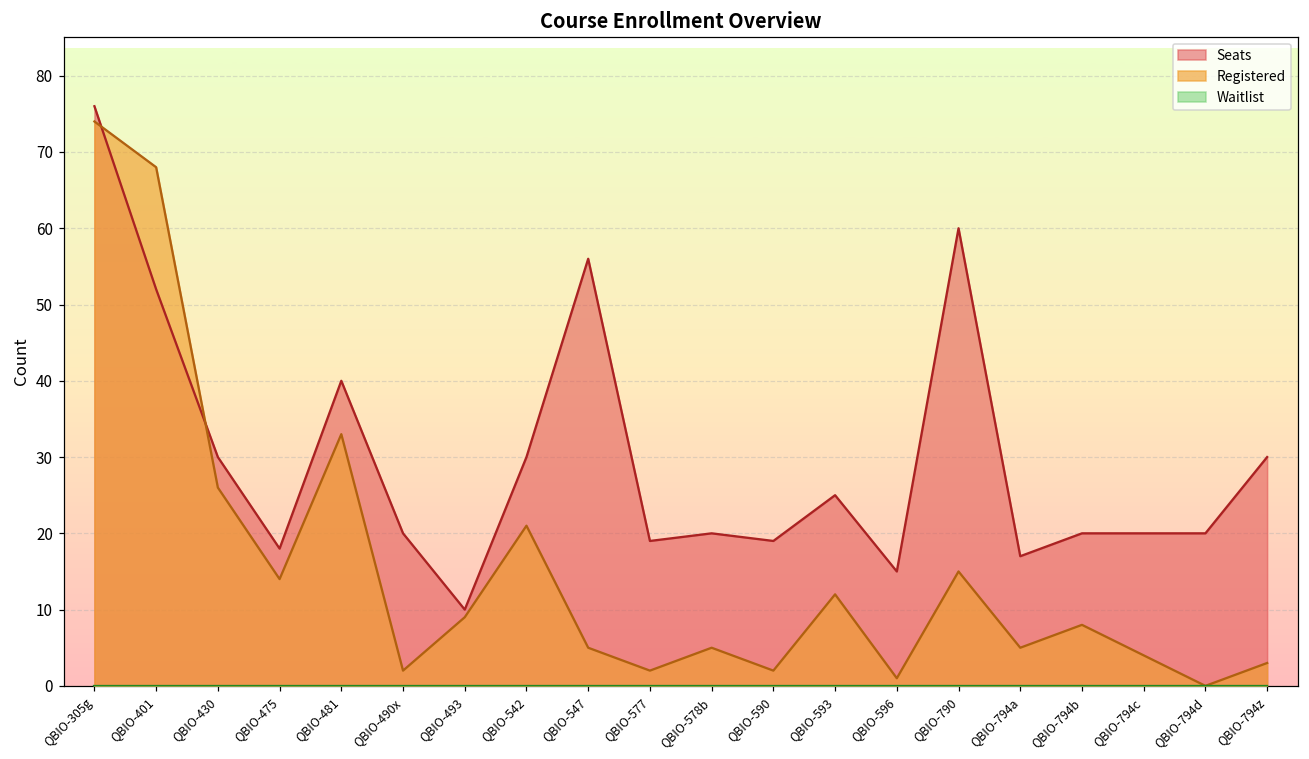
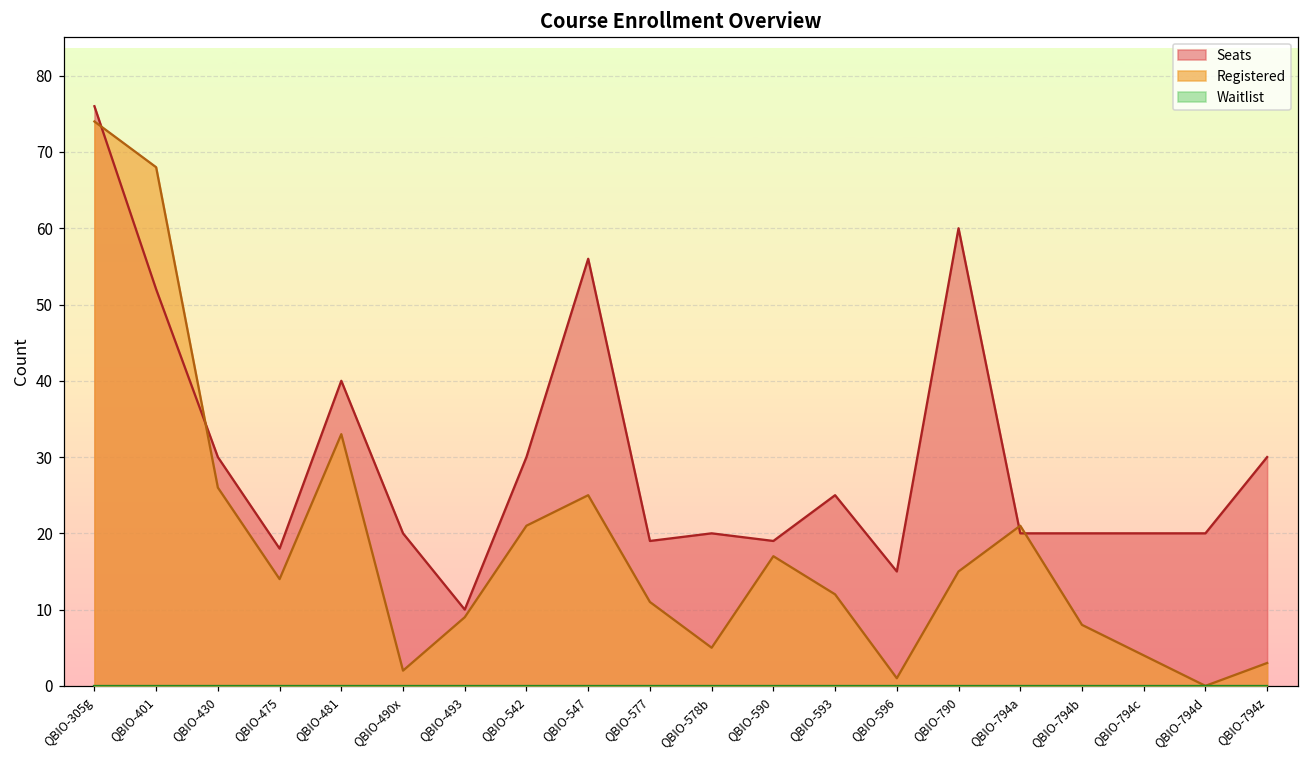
Registered, QBIO-547: 5 -> 25
Registered, QBIO-577: 2 -> 11
Registered, QBIO-590: 2 -> 17
Seats, QBIO-794a: 17 -> 20
Registered, QBIO-794a: 5 -> 21
